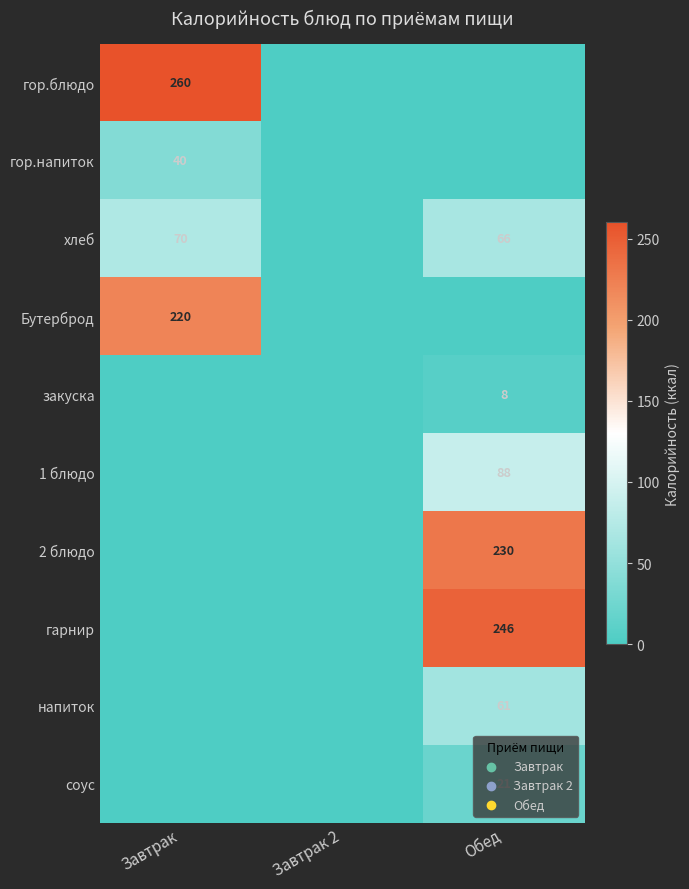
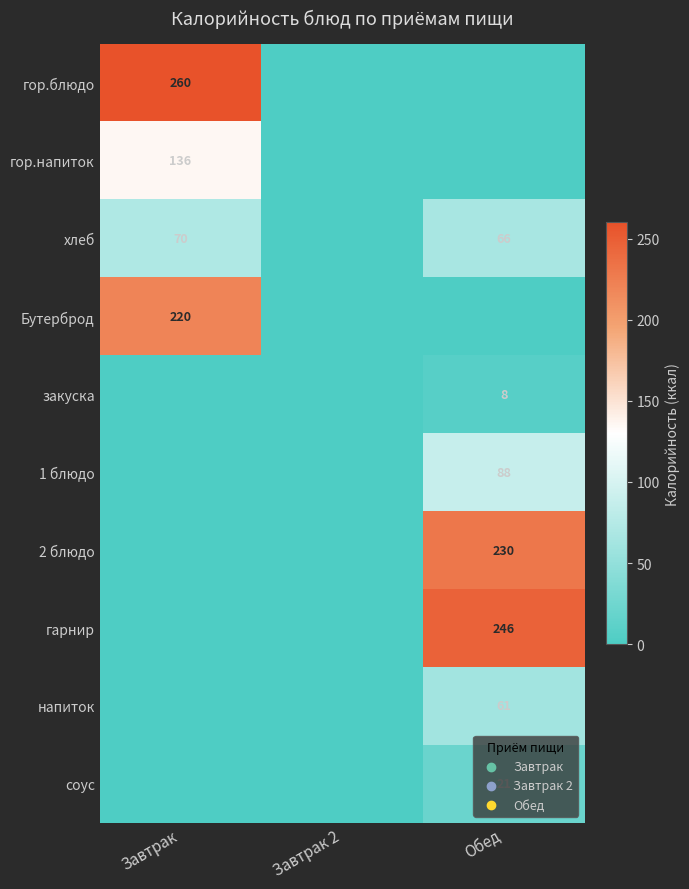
гор.напиток, Завтрак: 40 -> 136
